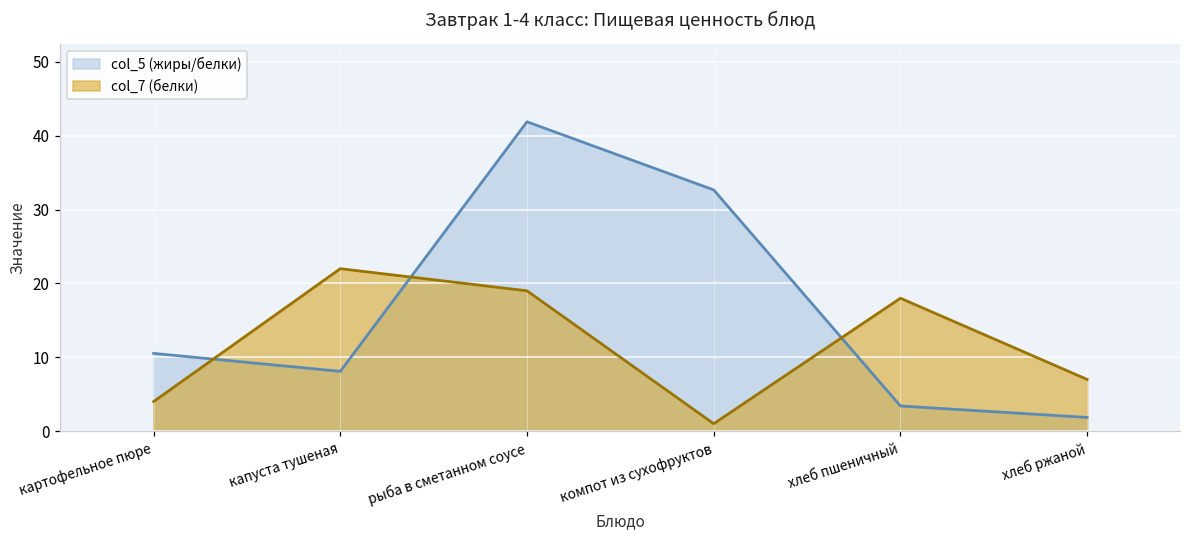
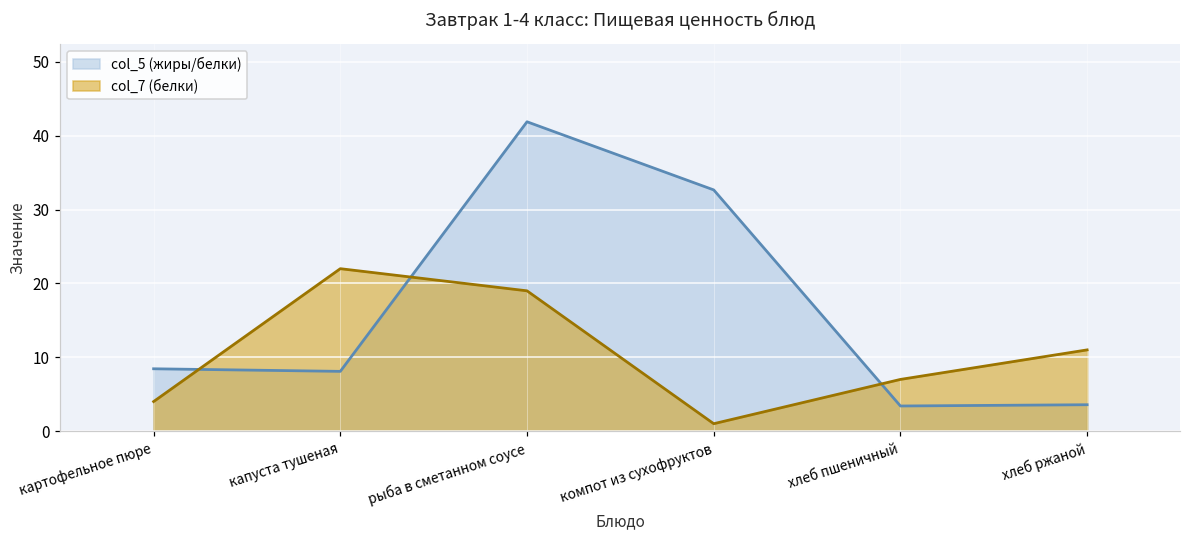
col_5 (жиры/белки), картофельное пюре: 11 -> 8
col_7 (белки), хлеб пшеничный: 18 -> 7
col_5 (жиры/белки), хлеб ржаной: 2 -> 4
col_7 (белки), хлеб ржаной: 7 -> 11
